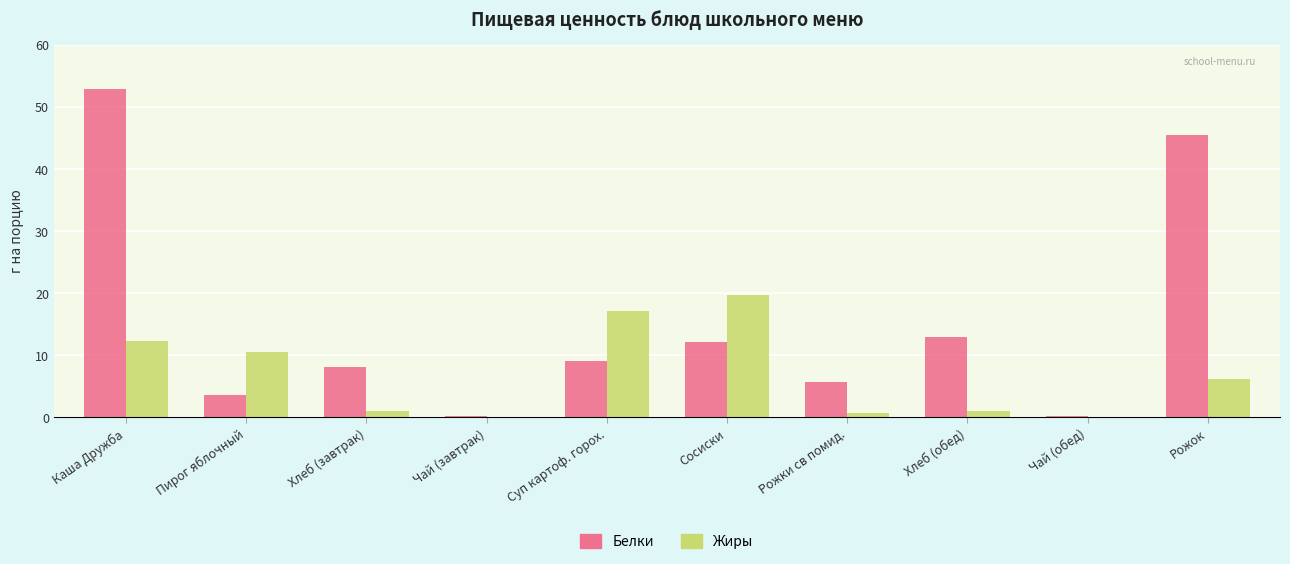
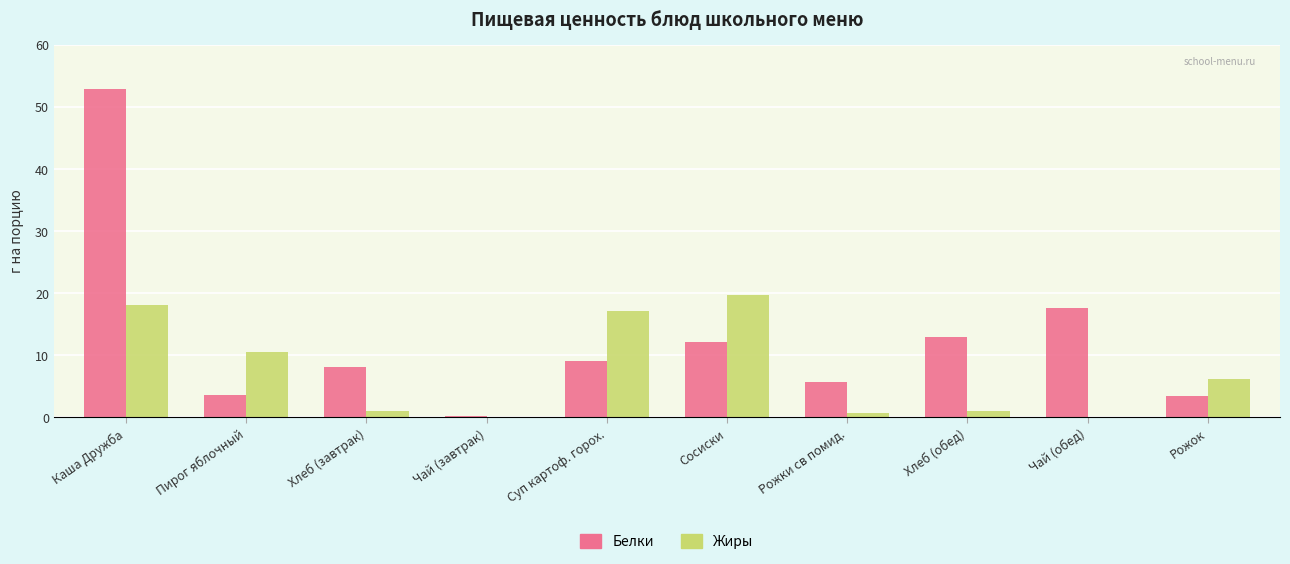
Жиры, Каша Дружба: 12 -> 18
Белки, Чай (обед): 0 -> 18
Белки, Рожок: 45 -> 3
